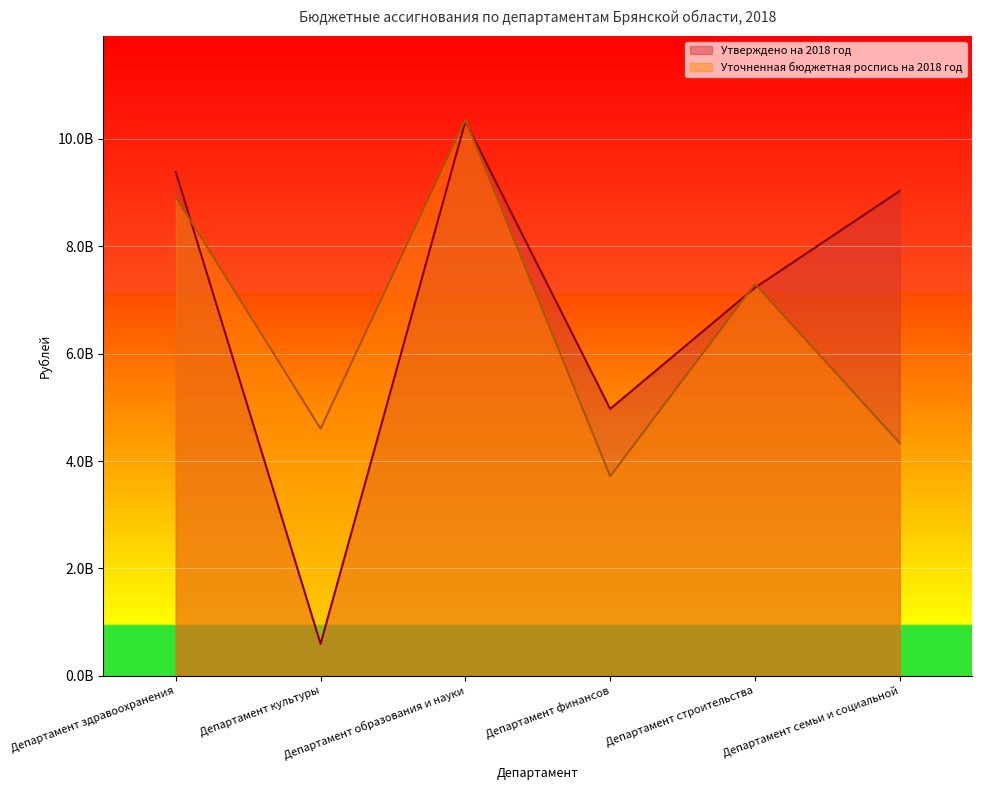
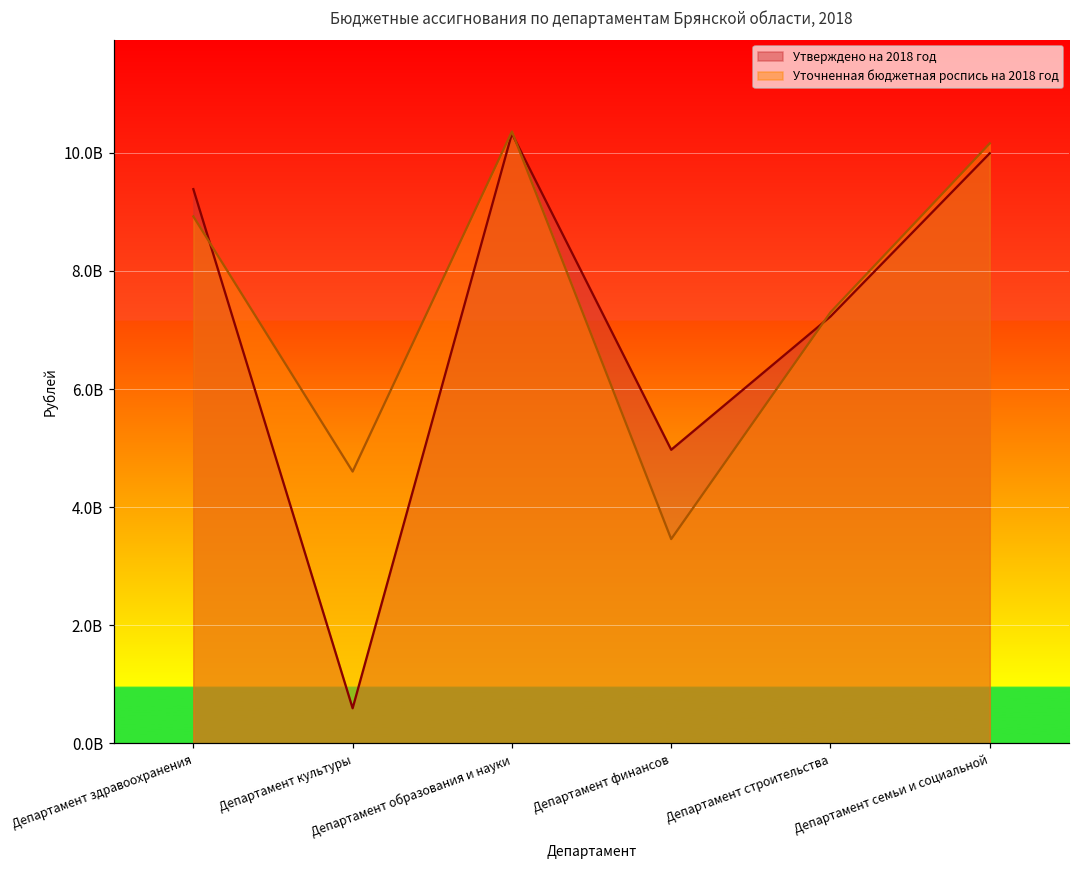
Уточненная бюджетная роспись на 2018 год, Департамент финансов: 3700000000 -> 3500000000
Утверждено на 2018 год, Департамент семьи и социальной: 9000000000 -> 10000000000
Уточненная бюджетная роспись на 2018 год, Департамент семьи и социальной: 4300000000 -> 10200000000
